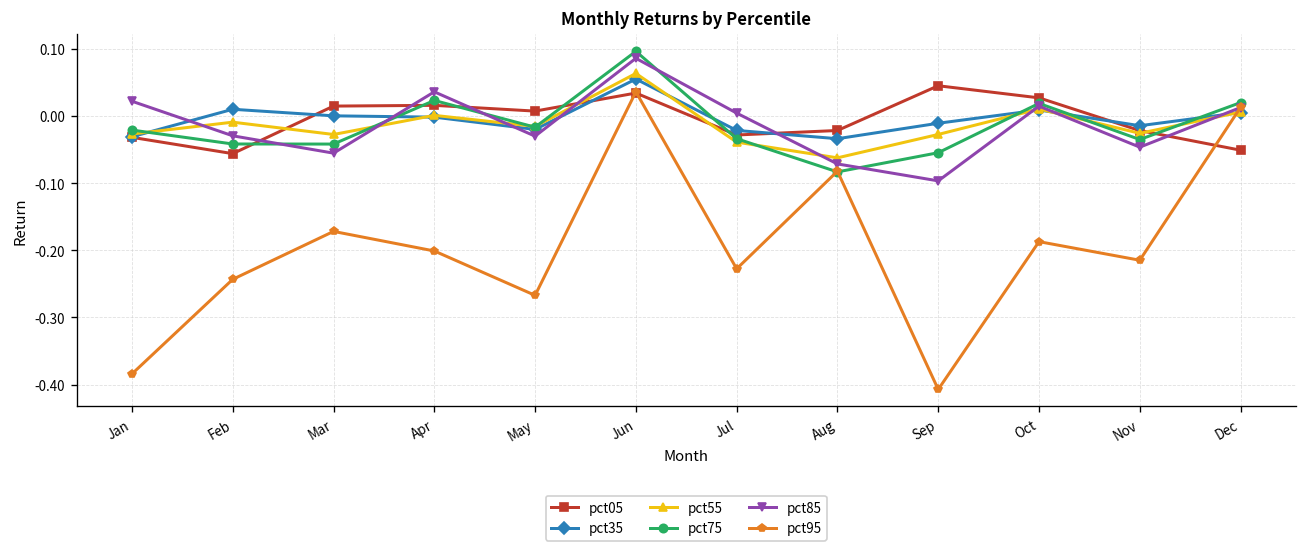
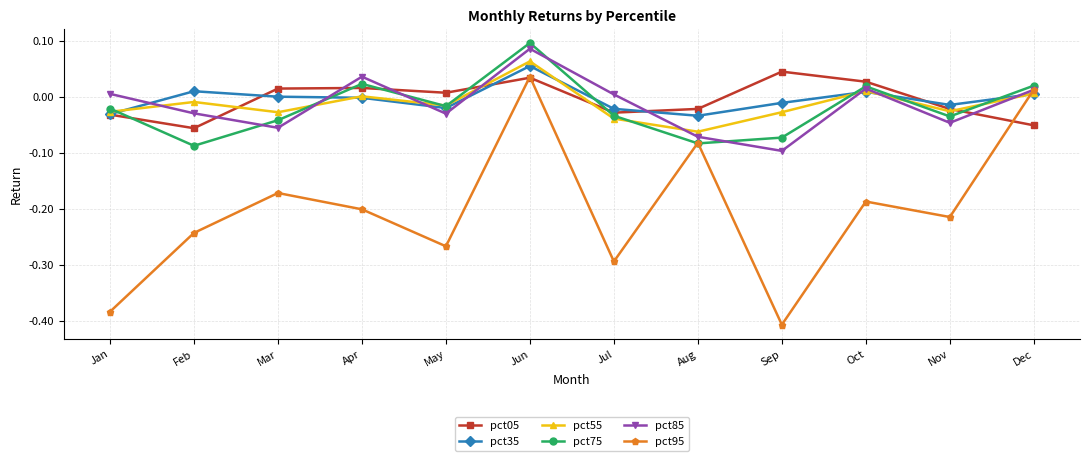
pct85, Jan: 0.02 -> 0.01
pct75, Feb: -0.04 -> -0.09
pct95, Jul: -0.23 -> -0.29
pct75, Sep: -0.05 -> -0.07
